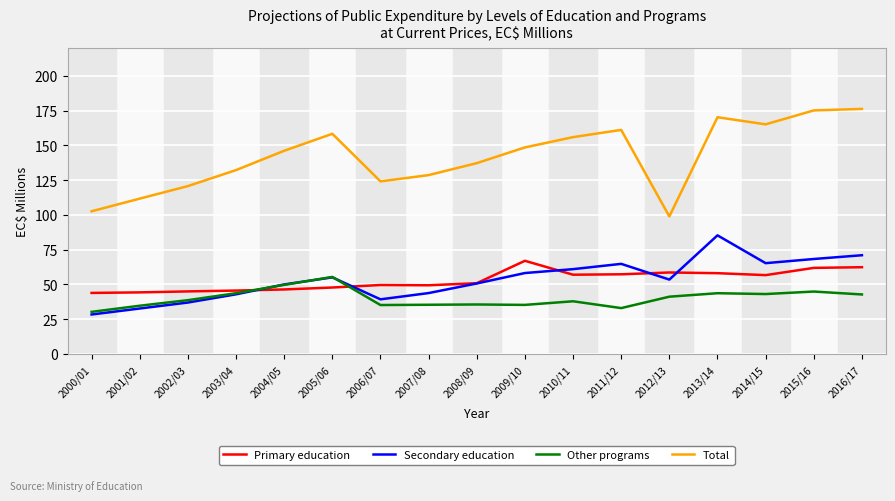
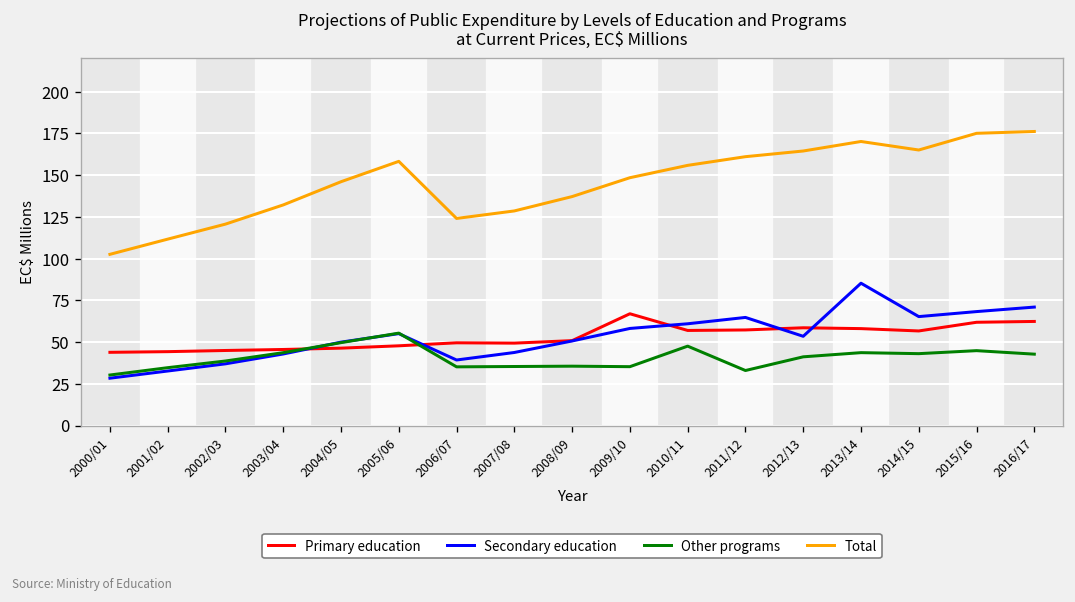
Other programs, 2010/11: 38 -> 48
Total, 2012/13: 99 -> 165
